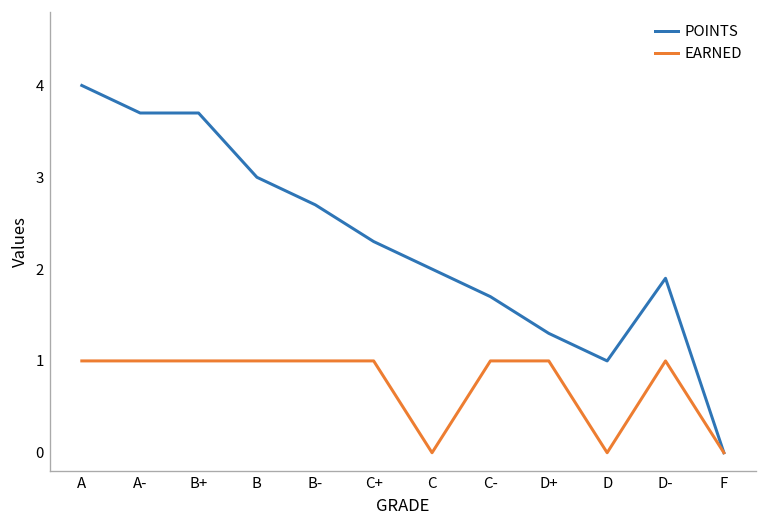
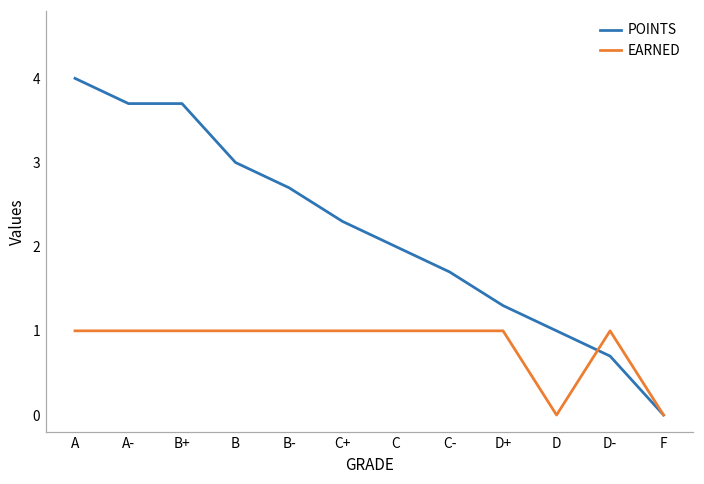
EARNED, C: 0 -> 1
POINTS, D-: 1.9 -> 0.7
